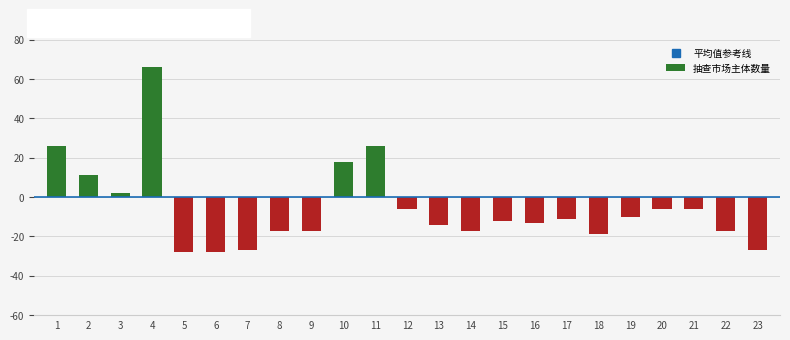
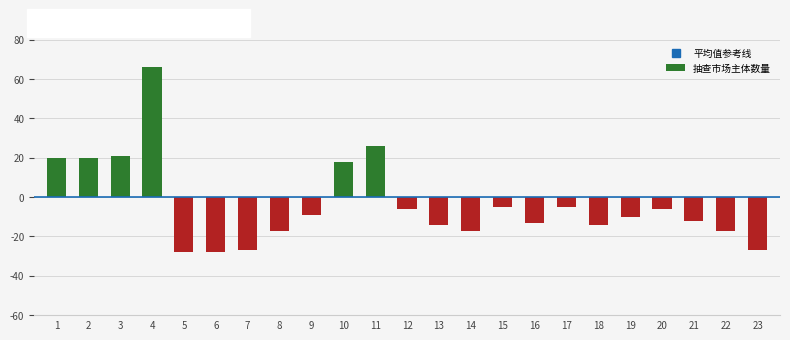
1: 26 -> 20
2: 11 -> 20
3: 2 -> 21
9: -17 -> -9
15: -12 -> -5
17: -11 -> -5
18: -19 -> -14
21: -6 -> -12
